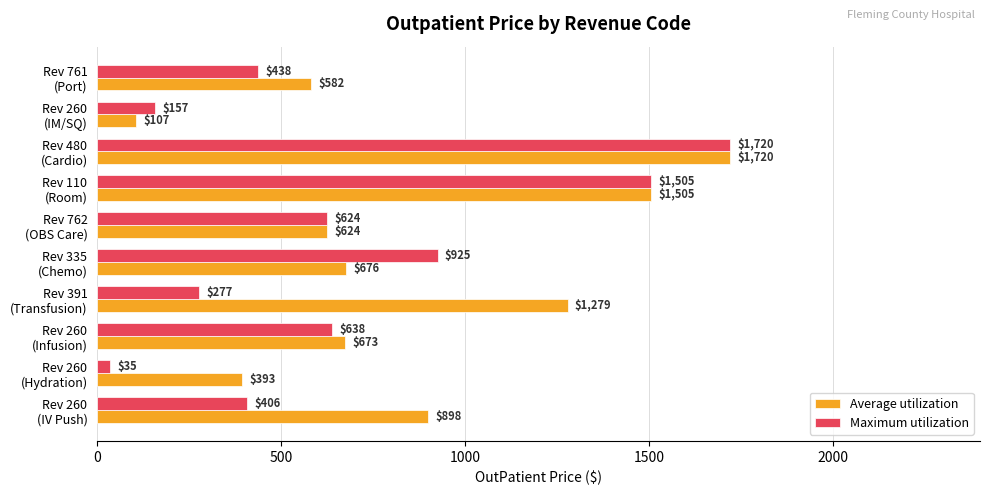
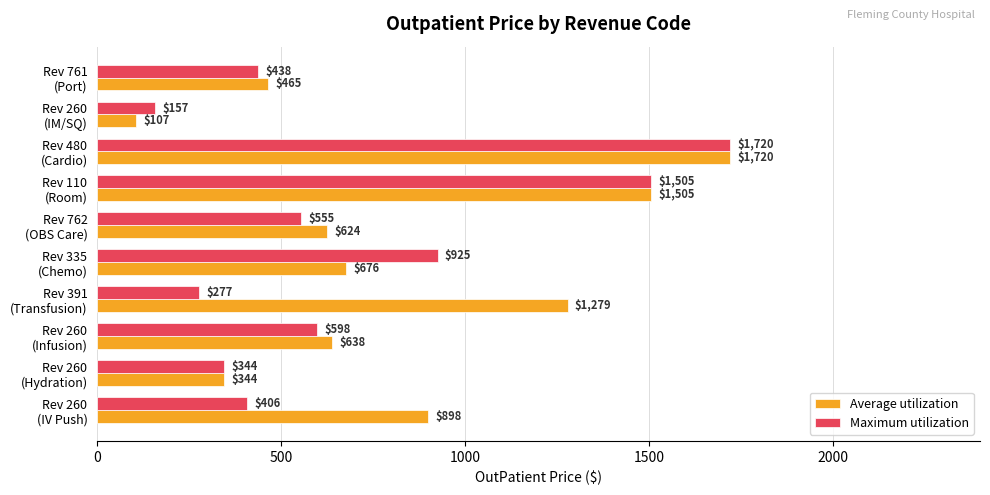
Average utilization, Rev 761 (Port): $582 -> $465
Maximum utilization, Rev 762 (OBS Care): $624 -> $555
Maximum utilization, Rev 260 (Infusion): $638 -> $598
Average utilization, Rev 260 (Infusion): $673 -> $638
Maximum utilization, Rev 260 (Hydration): $35 -> $344
Average utilization, Rev 260 (Hydration): $393 -> $344
